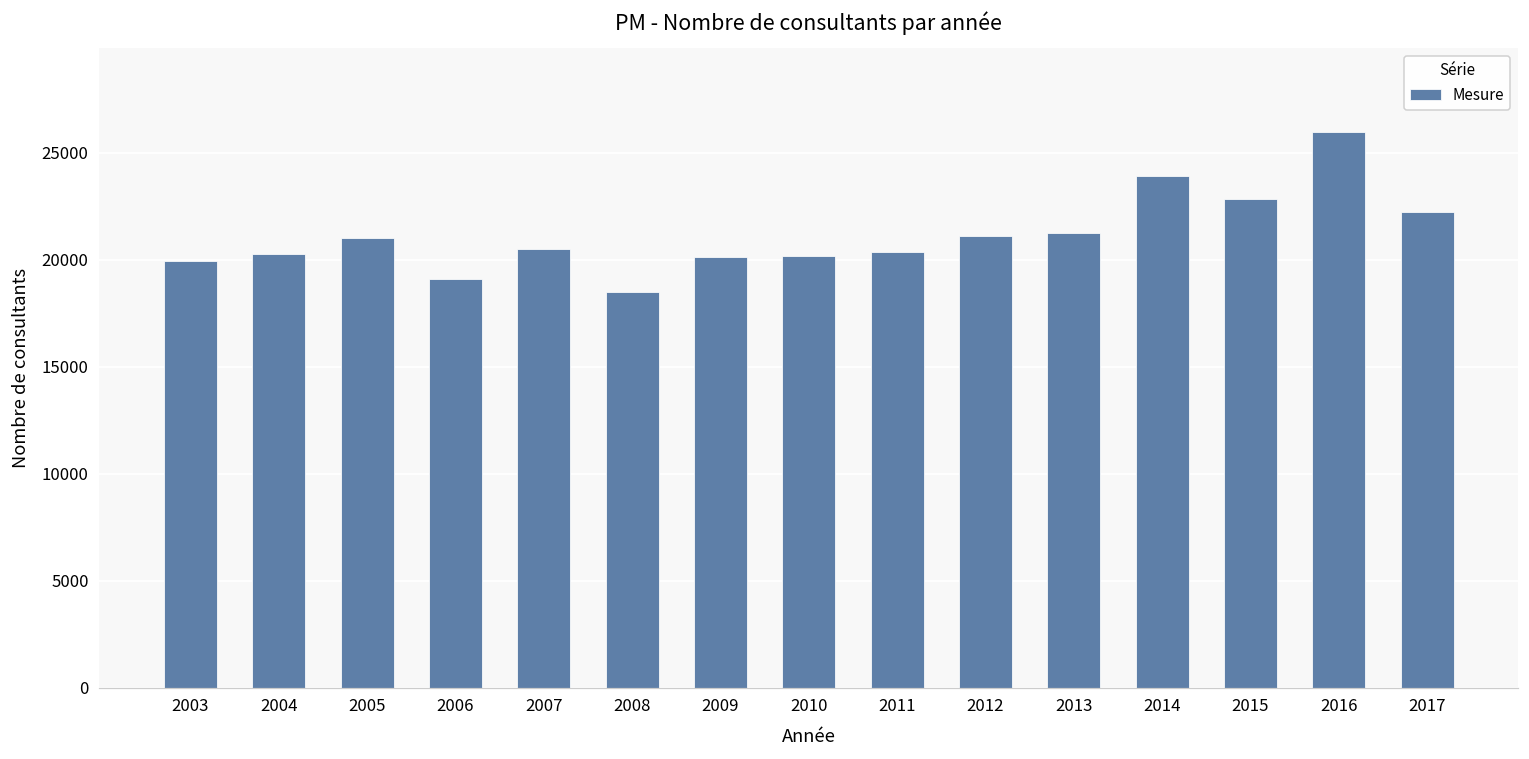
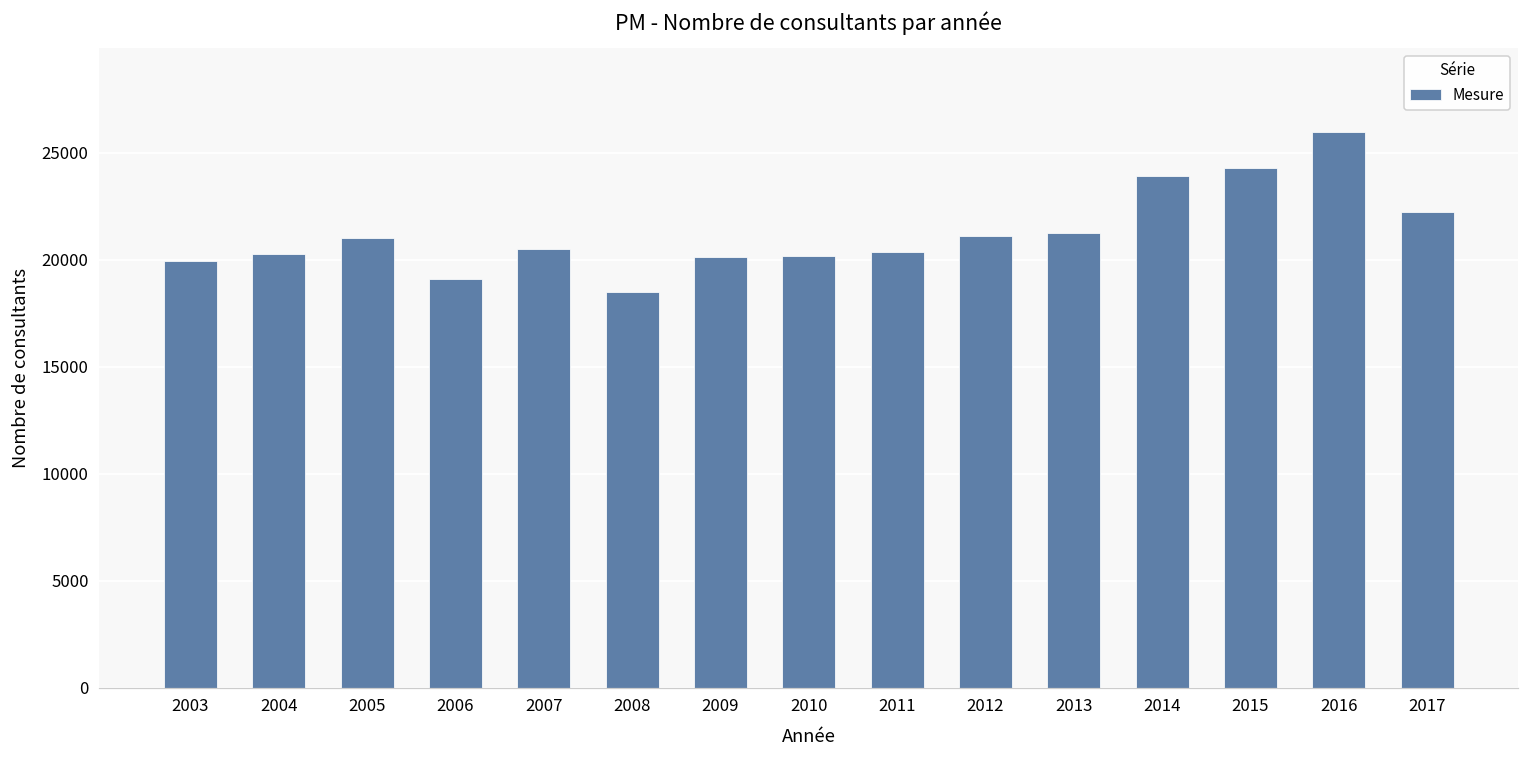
2015: 22900 -> 24300
